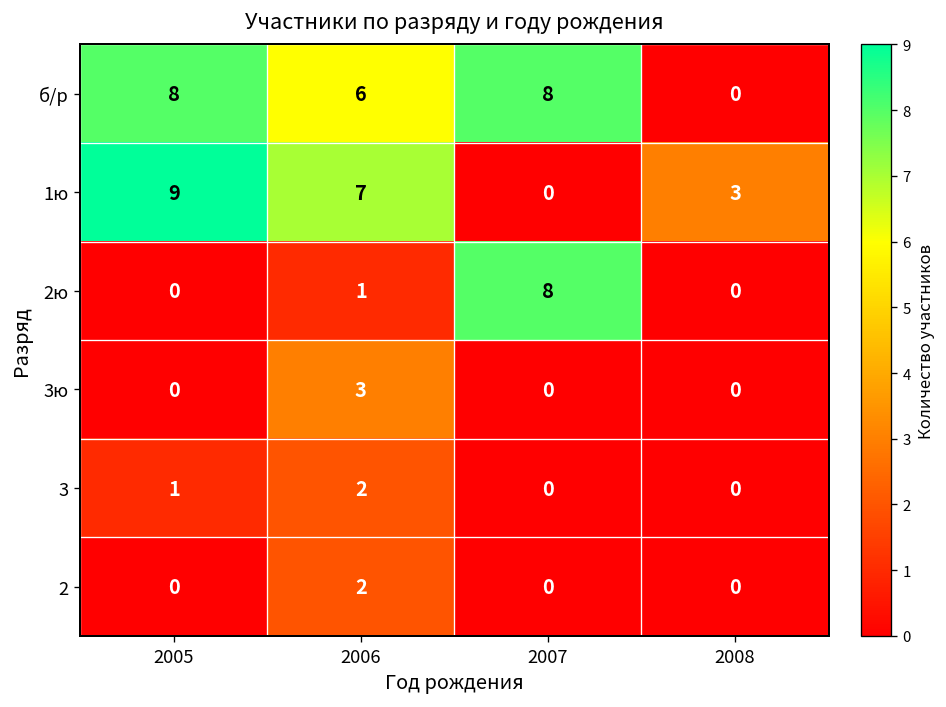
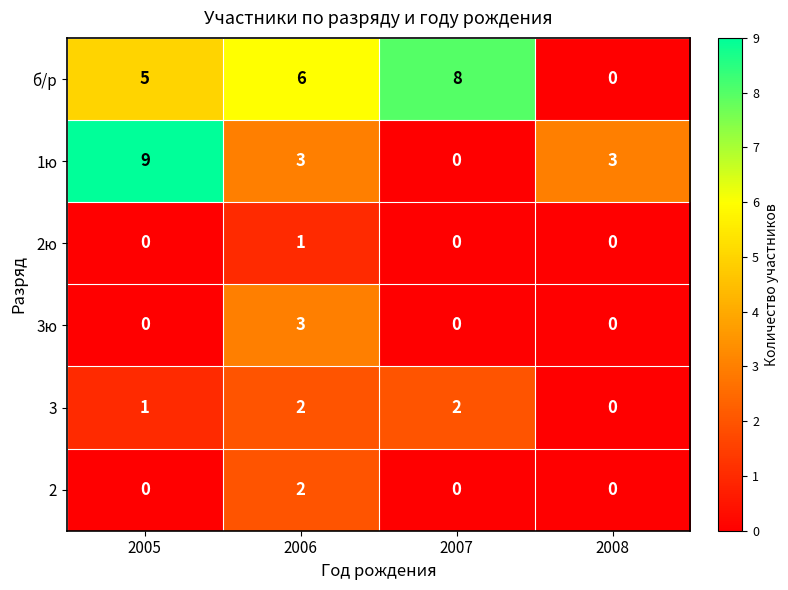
б/р, 2005: 8 -> 5
1ю, 2006: 7 -> 3
2ю, 2007: 8 -> 0
3, 2007: 0 -> 2
